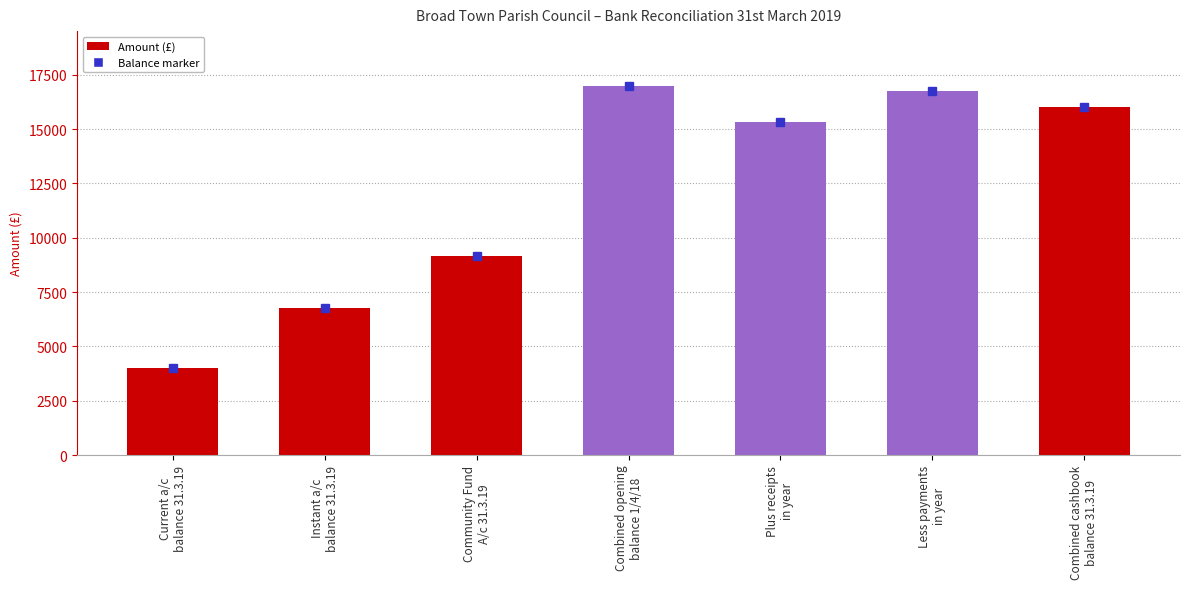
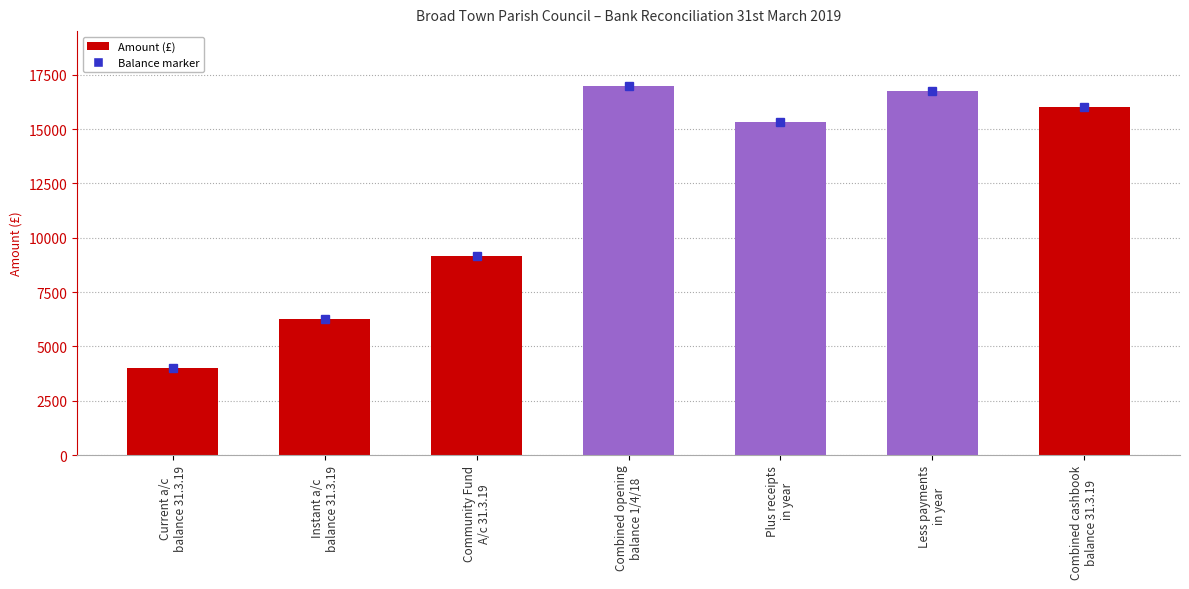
Amount (£), Instant a/c balance 31.3.19: 6800 -> 6300
